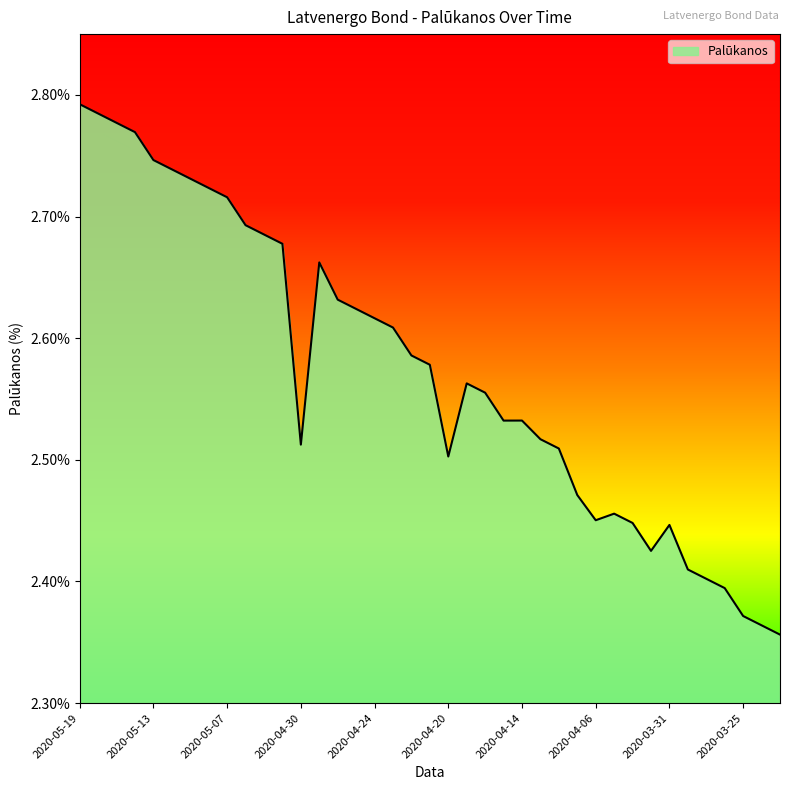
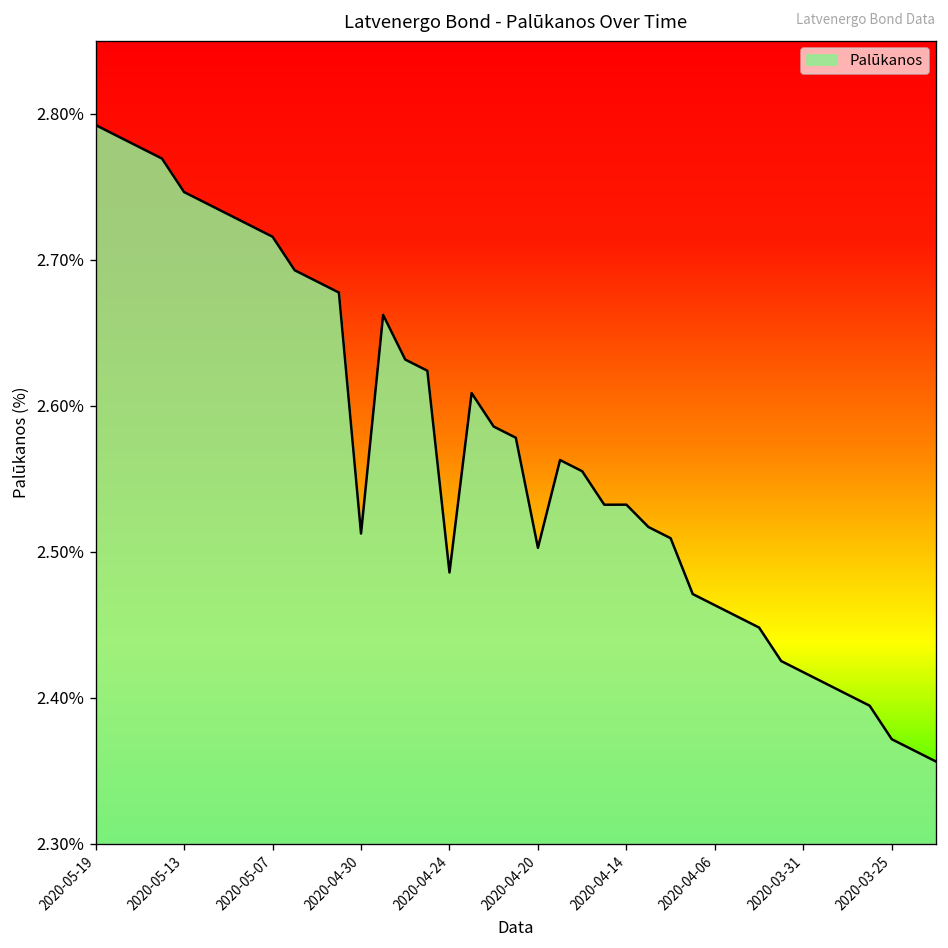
2020-04-24: 2.616% -> 2.486%
2020-04-06: 2.450% -> 2.463%
2020-03-31: 2.446% -> 2.417%
